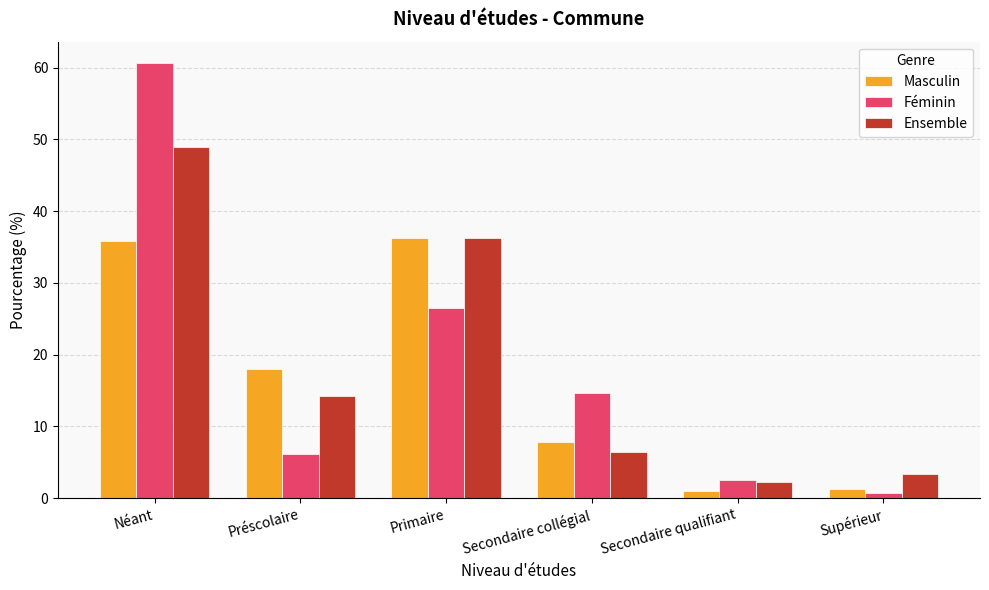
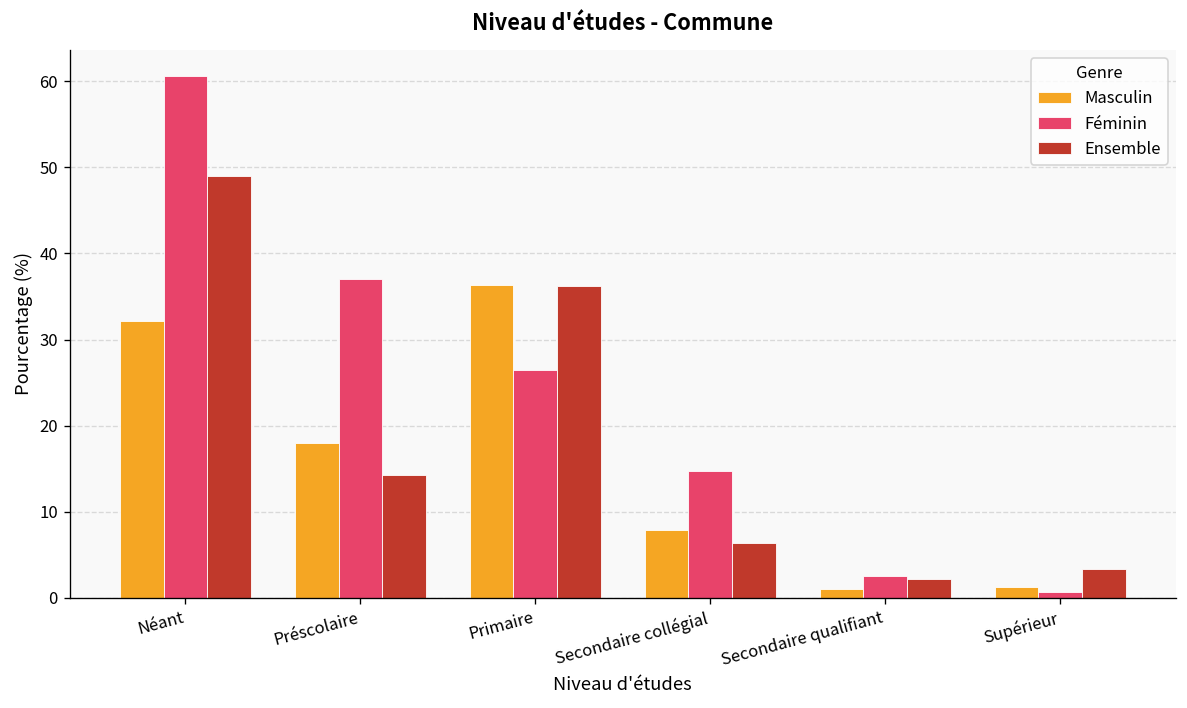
Masculin, Néant: 36 -> 32
Féminin, Préscolaire: 6 -> 37
